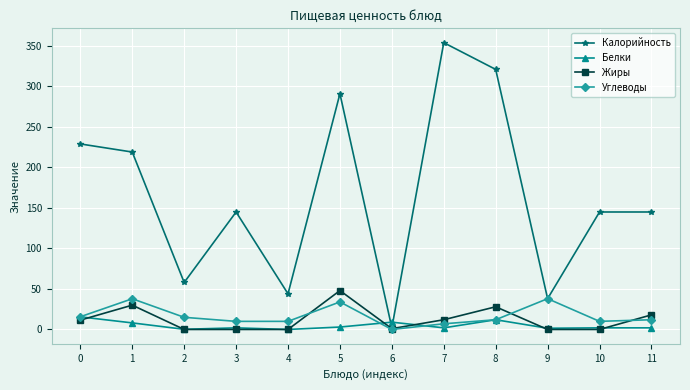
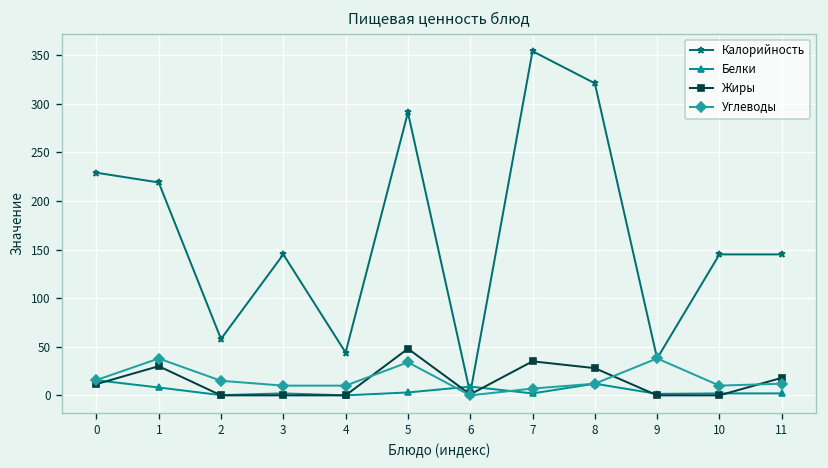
Жиры, 7: 10 -> 40
